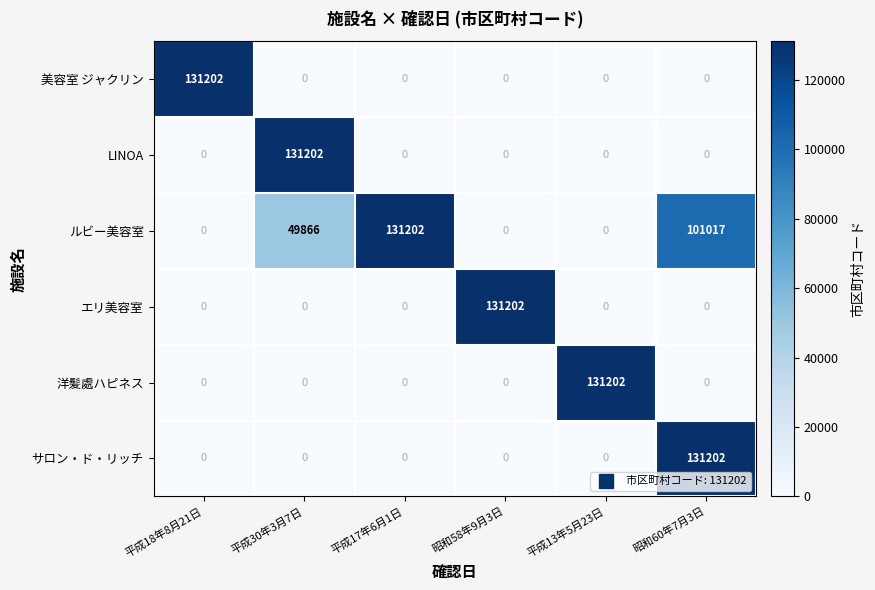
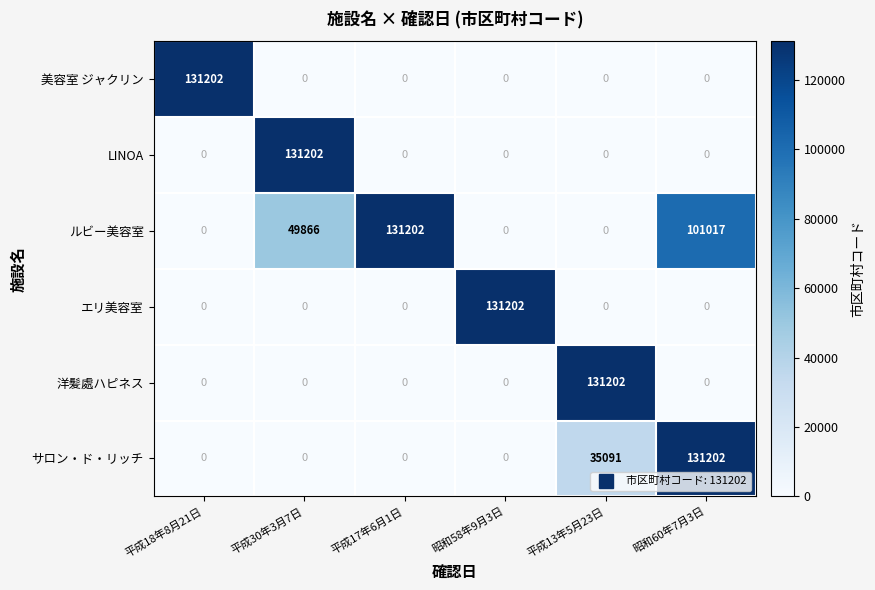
サロン・ド・リッチ, 平成13年5月23日: 0 -> 35091
